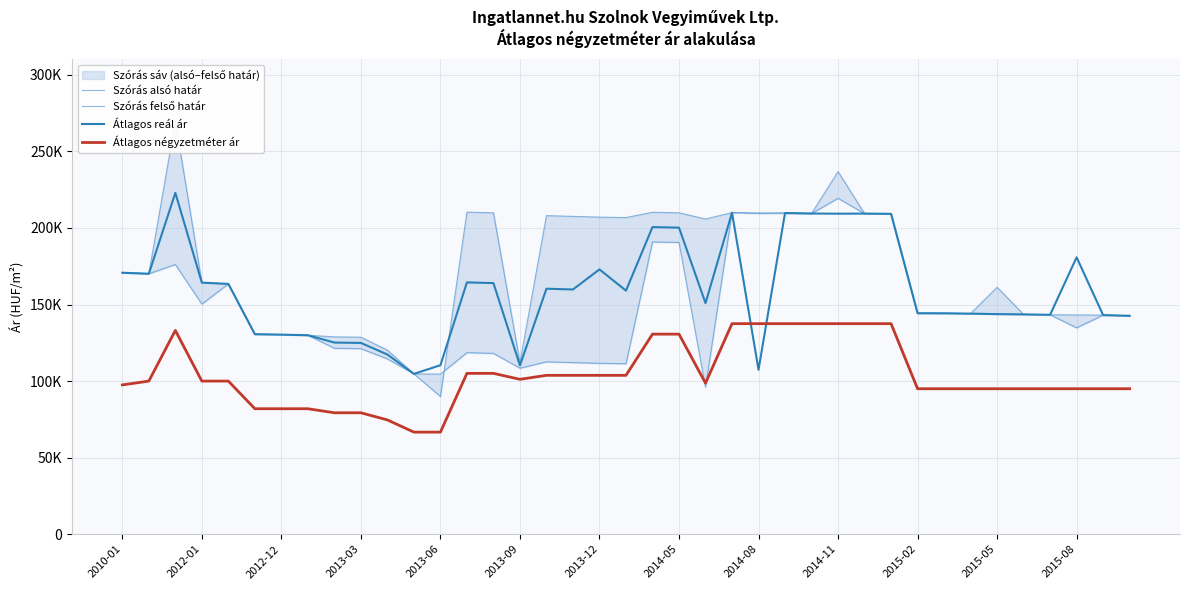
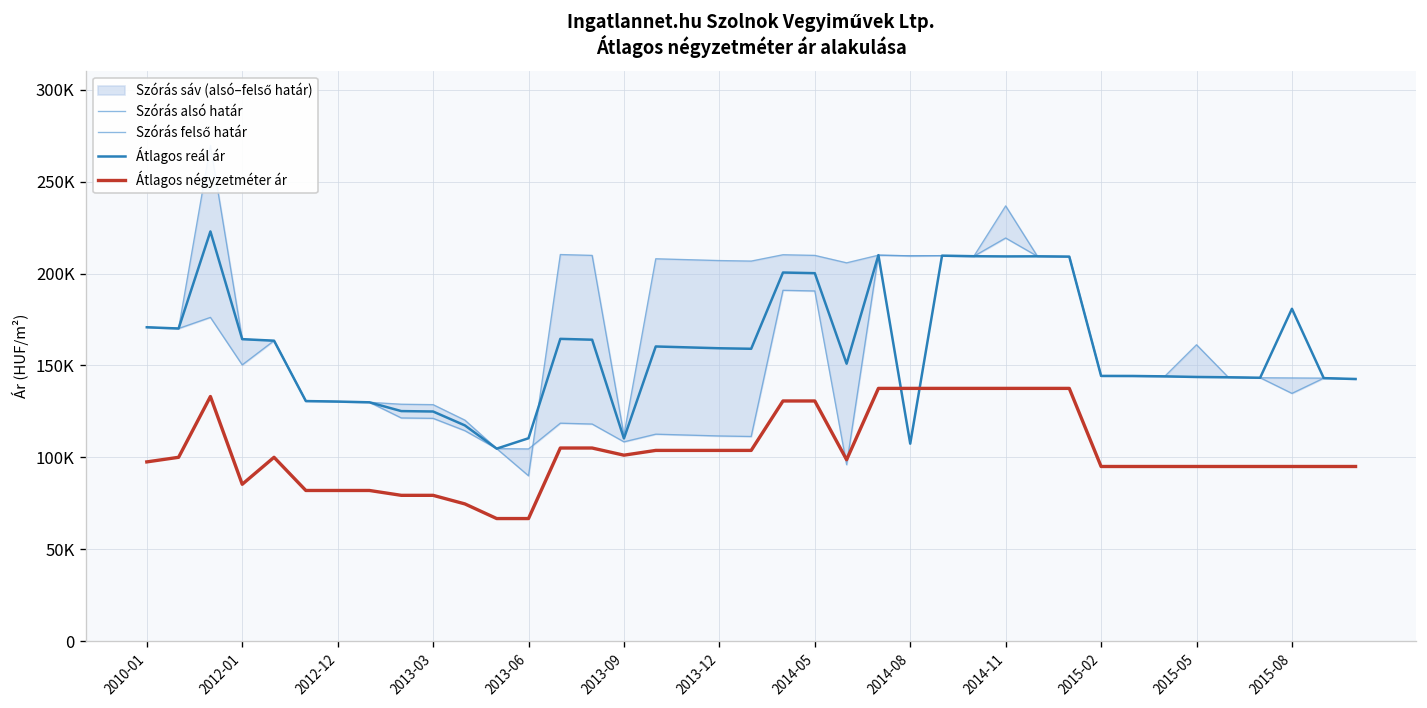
Átlagos négyzetméter ár, 2012-01: 100000 -> 85000
Átlagos reál ár, 2013-12: 173000 -> 159000
